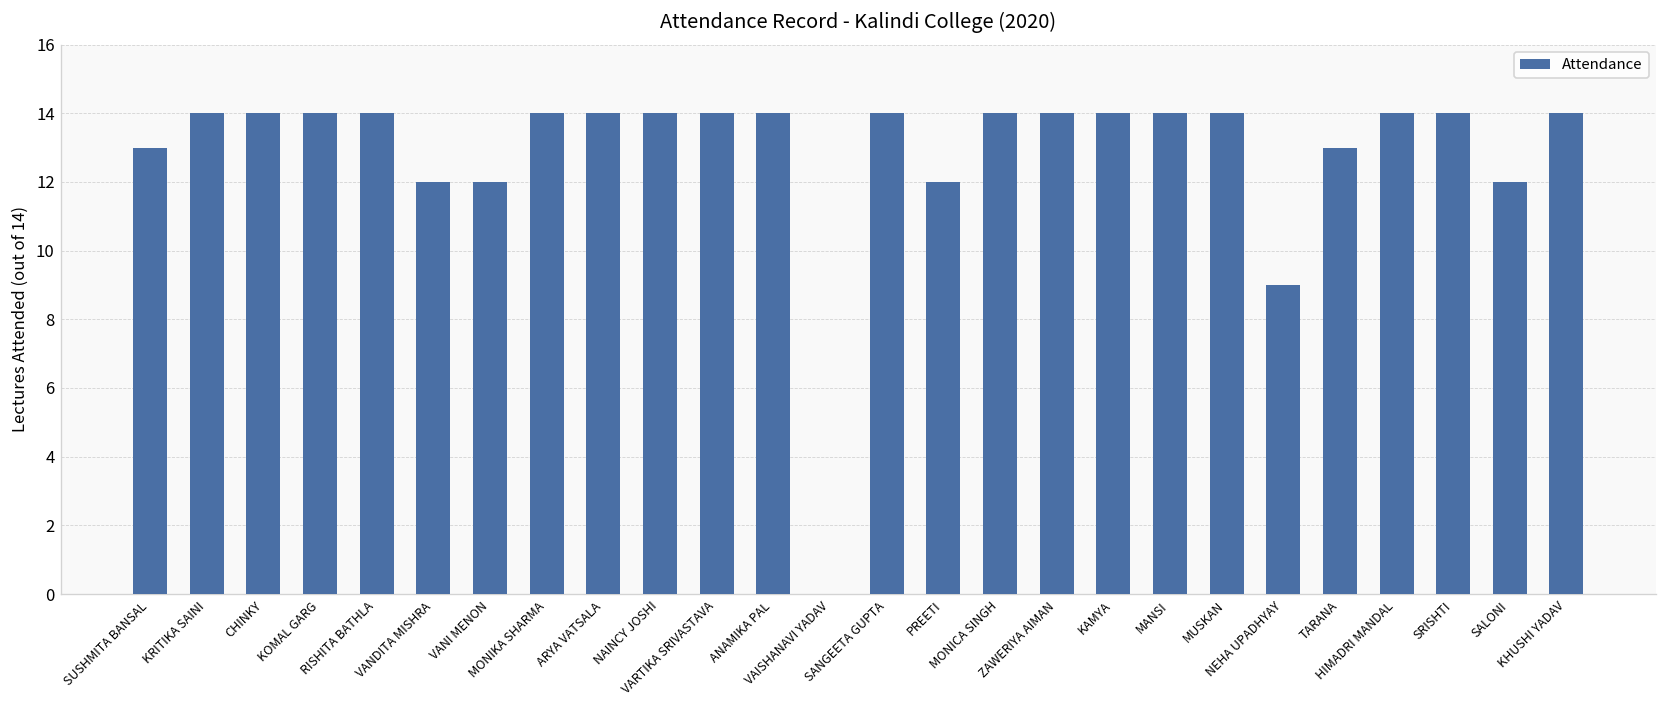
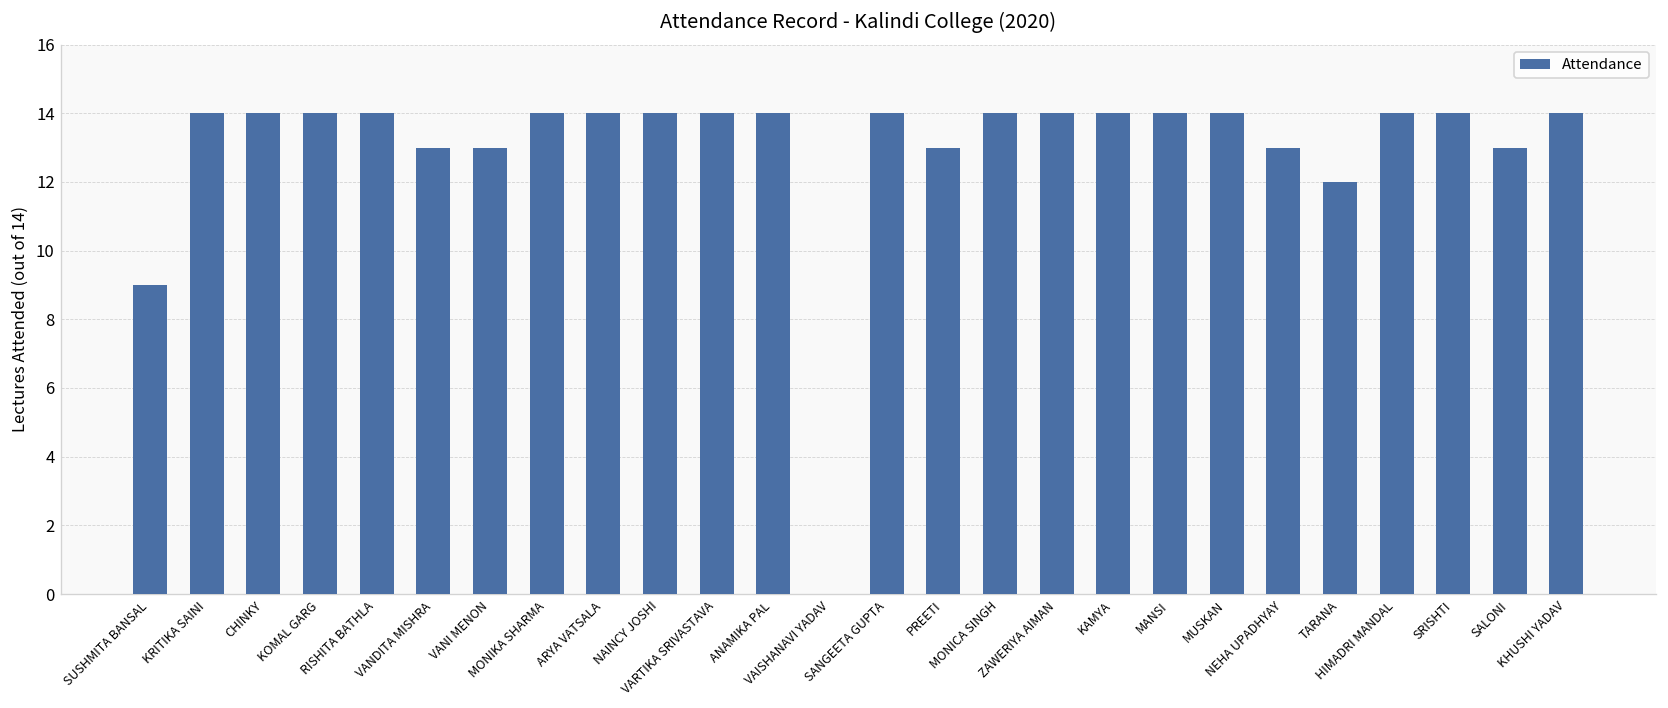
SUSHMITA BANSAL: 13 -> 9
VANDITA MISHRA: 12 -> 13
VANI MENON: 12 -> 13
PREETI: 12 -> 13
NEHA UPADHYAY: 9 -> 13
TARANA: 13 -> 12
SALONI: 12 -> 13
